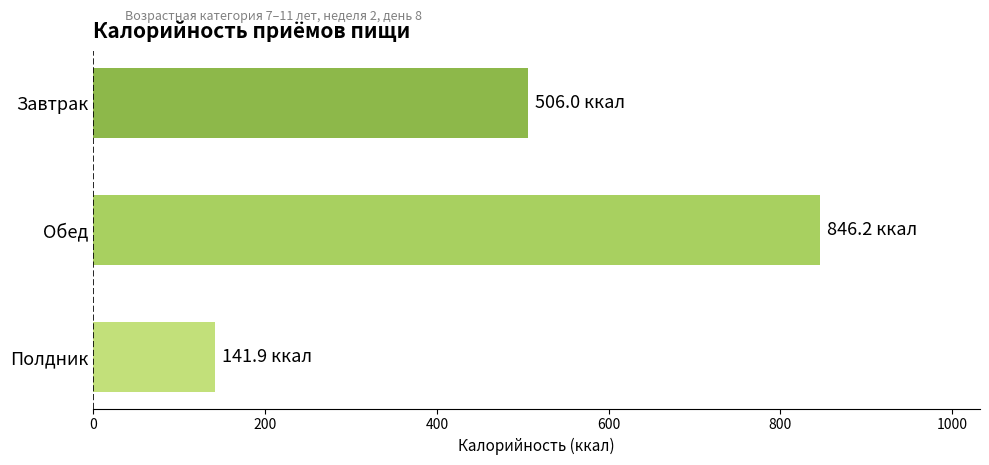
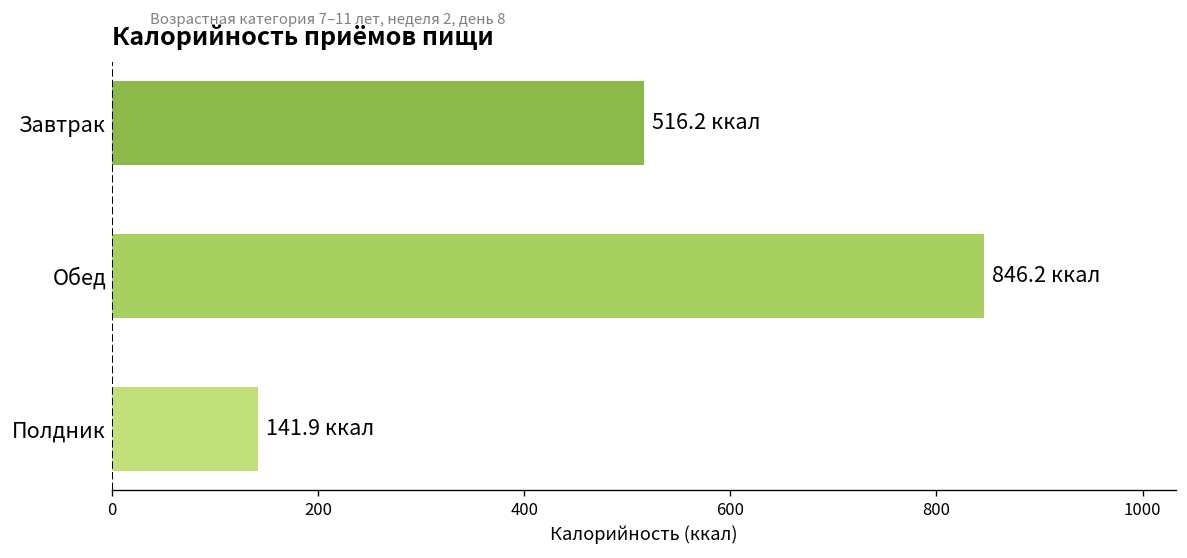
Завтрак: 506.0 -> 516.2
